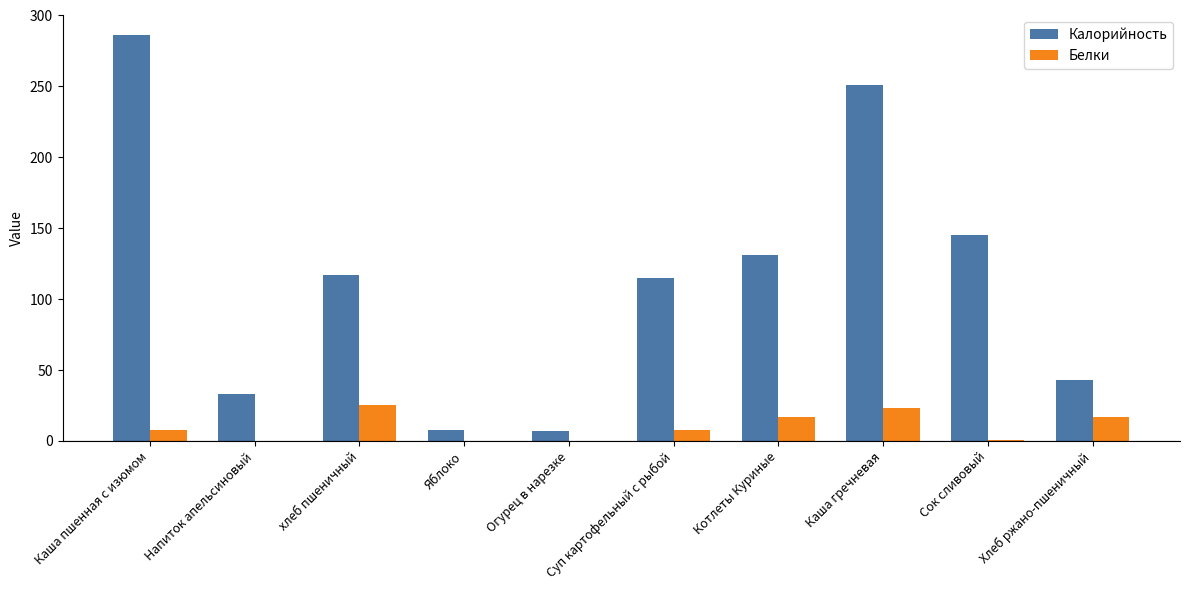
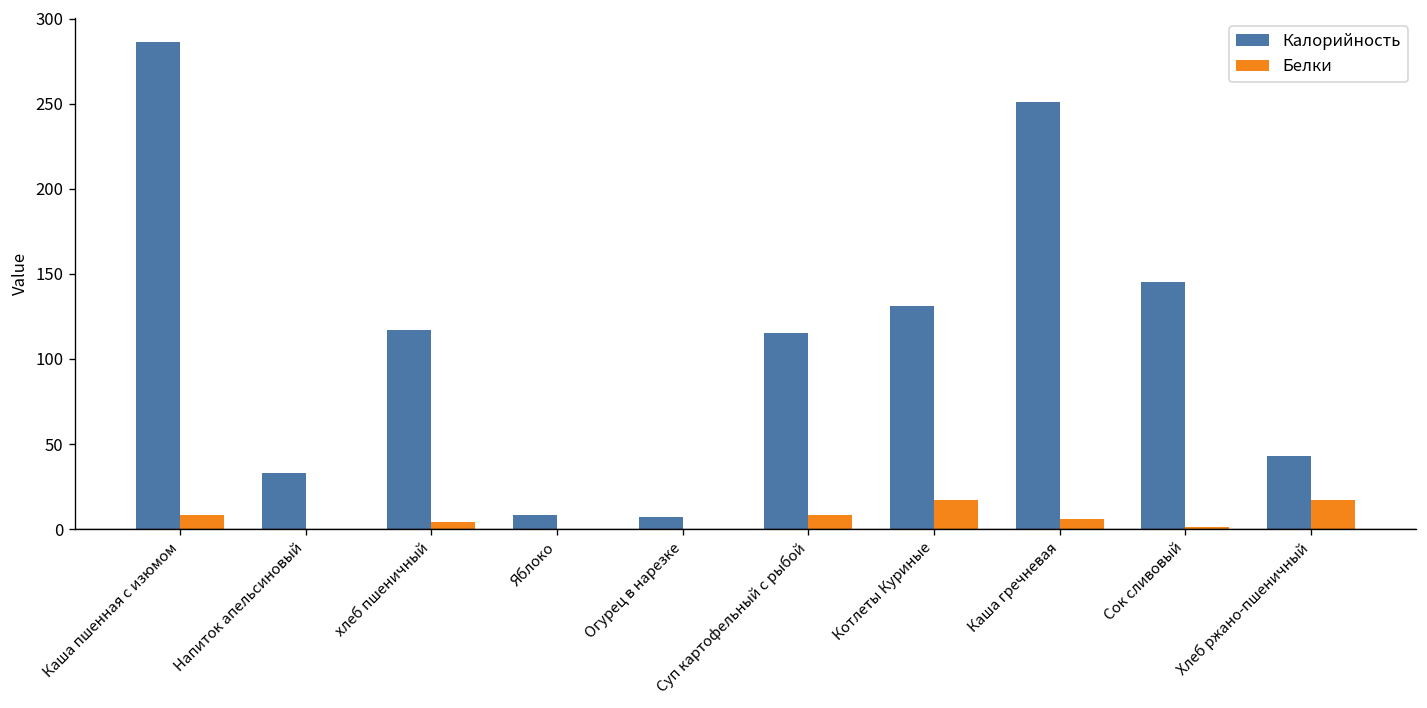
Белки, хлеб пшеничный: 25 -> 4
Белки, Каша гречневая: 23 -> 6
